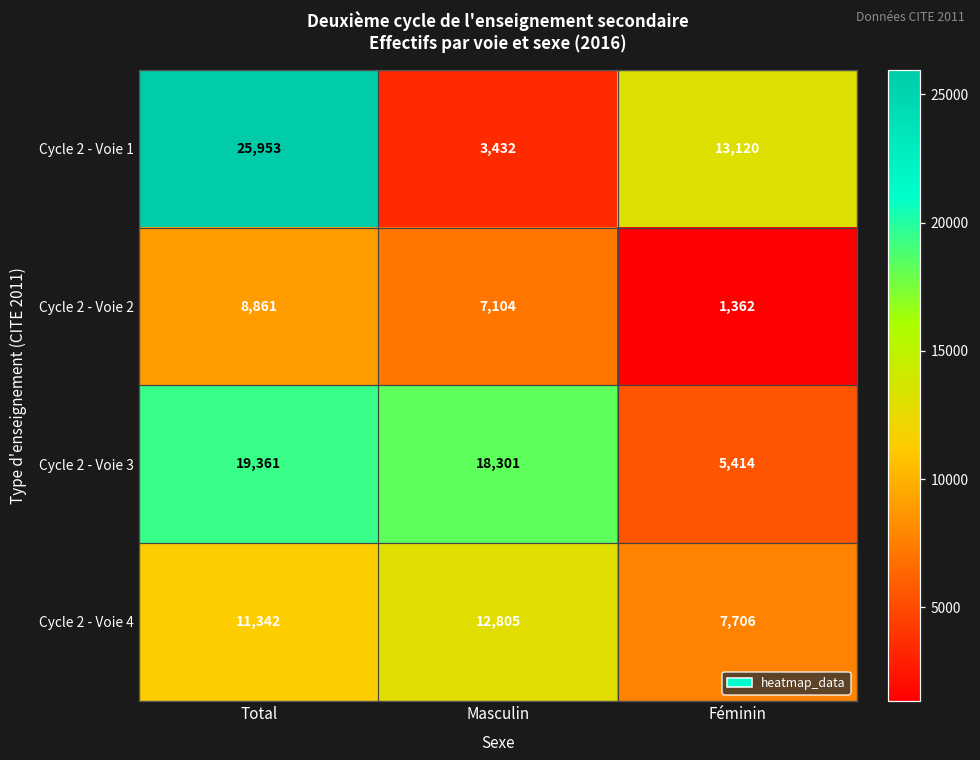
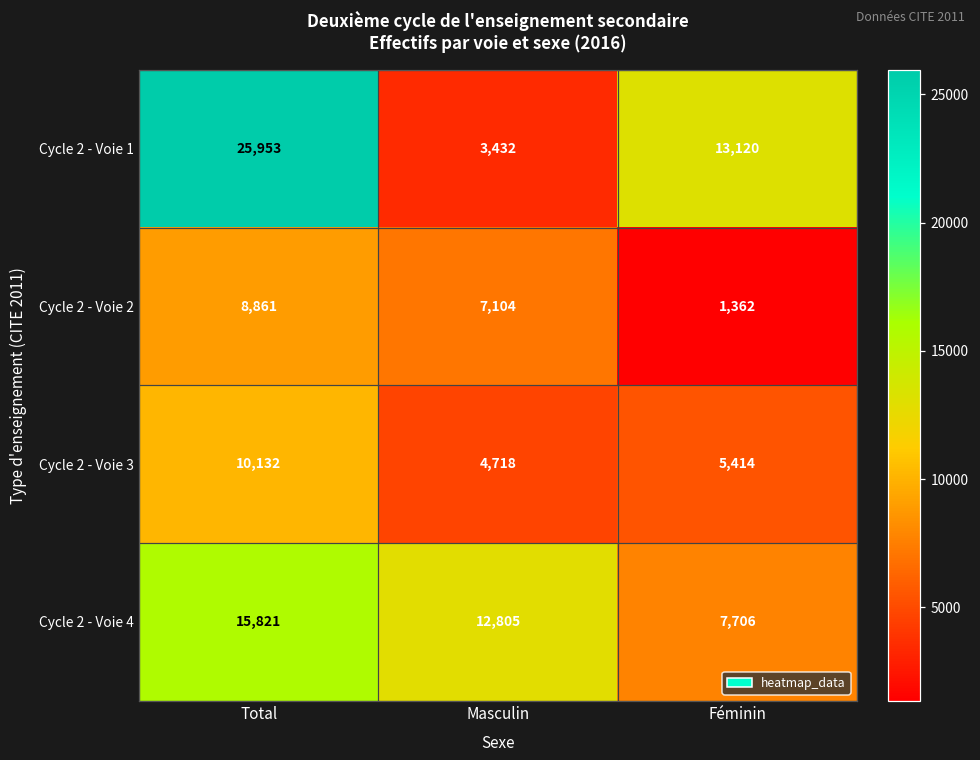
Cycle 2 - Voie 3, Total: 19,361 -> 10,132
Cycle 2 - Voie 3, Masculin: 18,301 -> 4,718
Cycle 2 - Voie 4, Total: 11,342 -> 15,821
